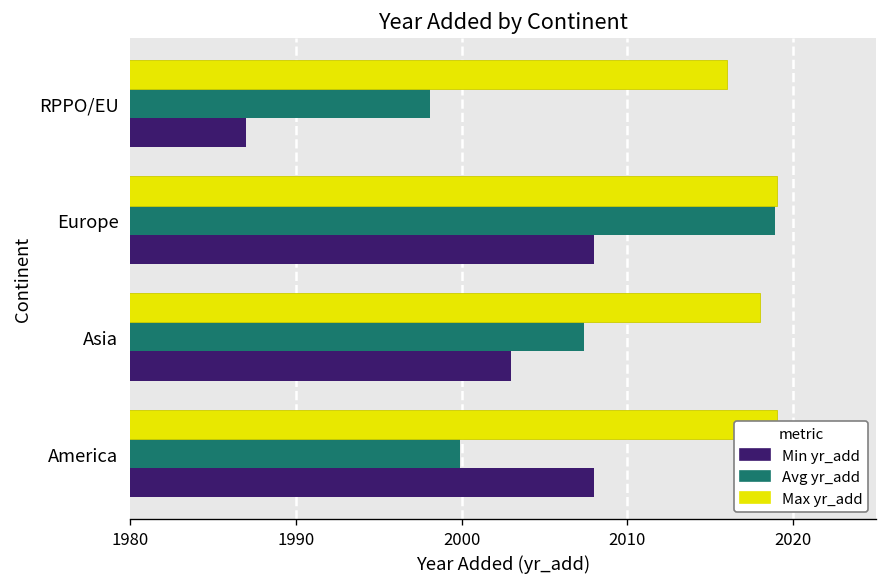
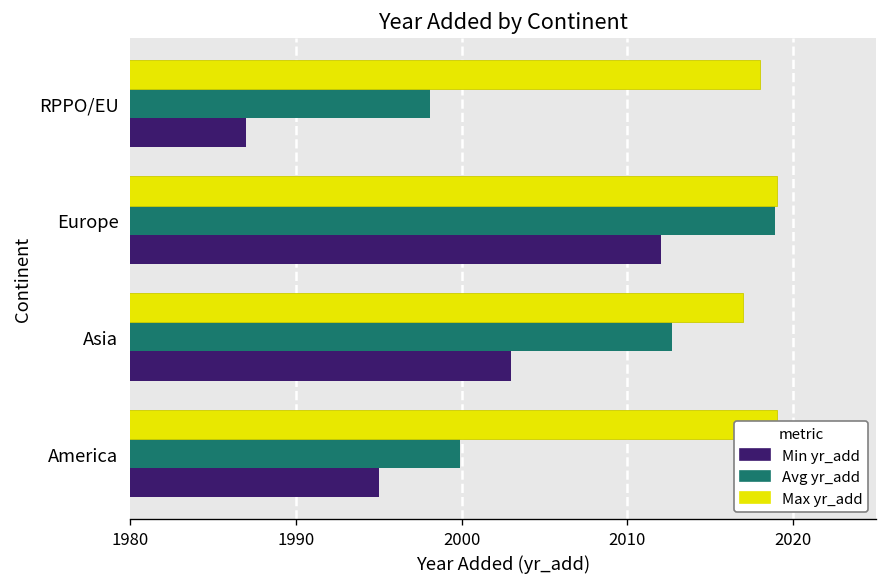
Max yr_add, RPPO/EU: 2016 -> 2018
Min yr_add, Europe: 2008 -> 2012
Max yr_add, Asia: 2018 -> 2017
Avg yr_add, Asia: 2007.4 -> 2012.7
Min yr_add, America: 2008 -> 1995
